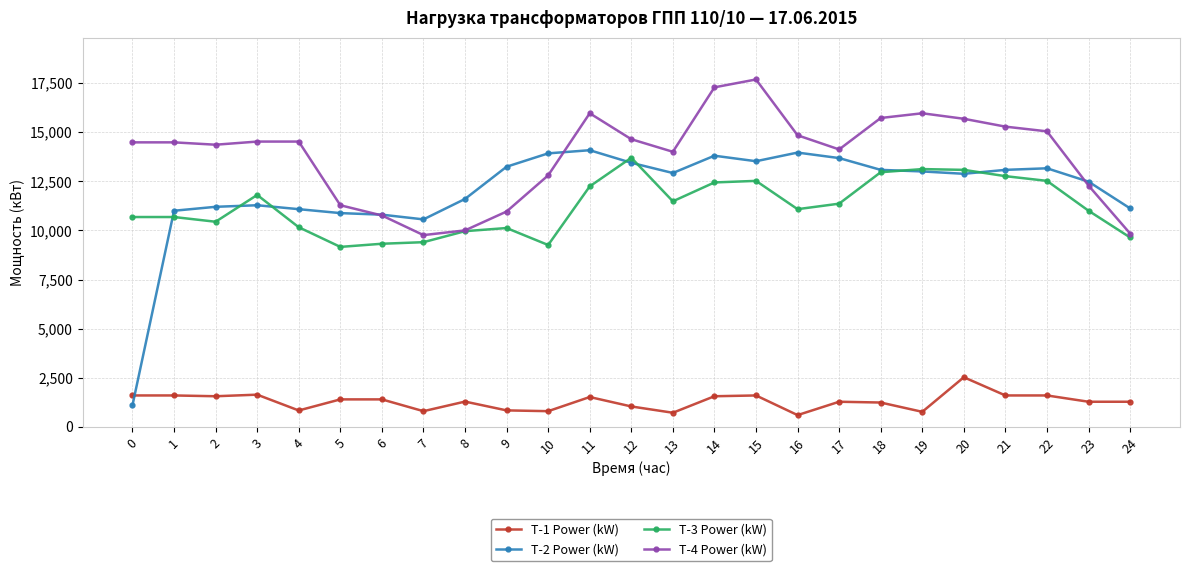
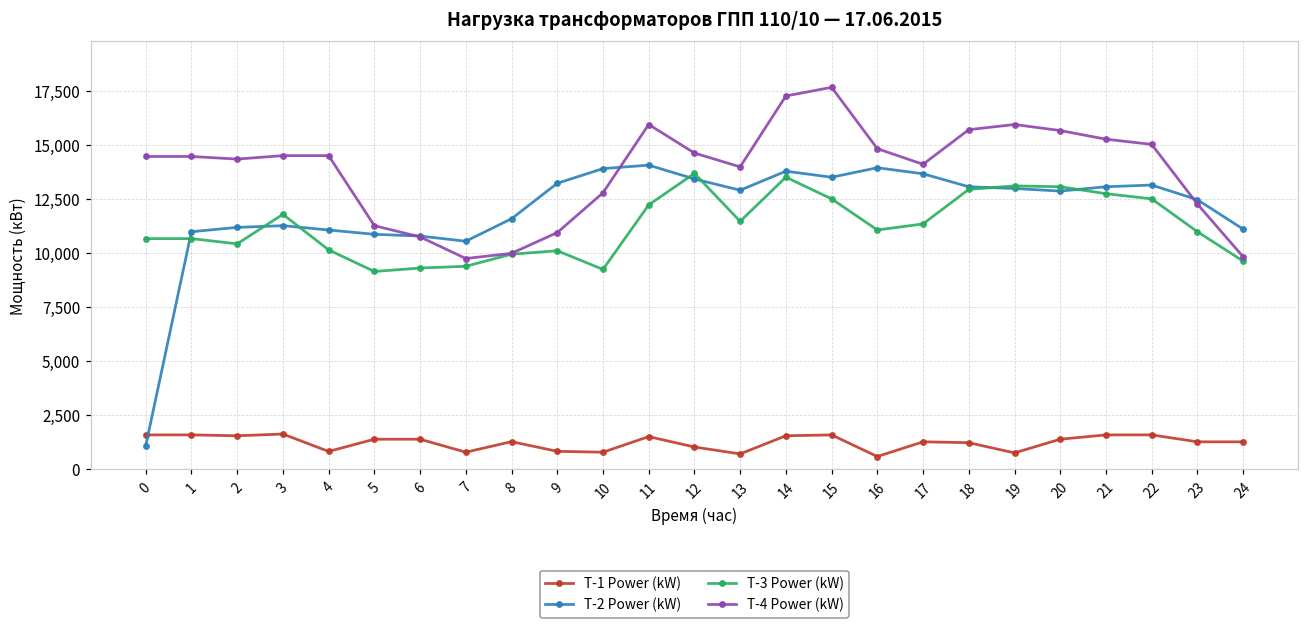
T-3 Power (kW), 14: 12,400 -> 13,500
T-1 Power (kW), 20: 2,500 -> 1,400
